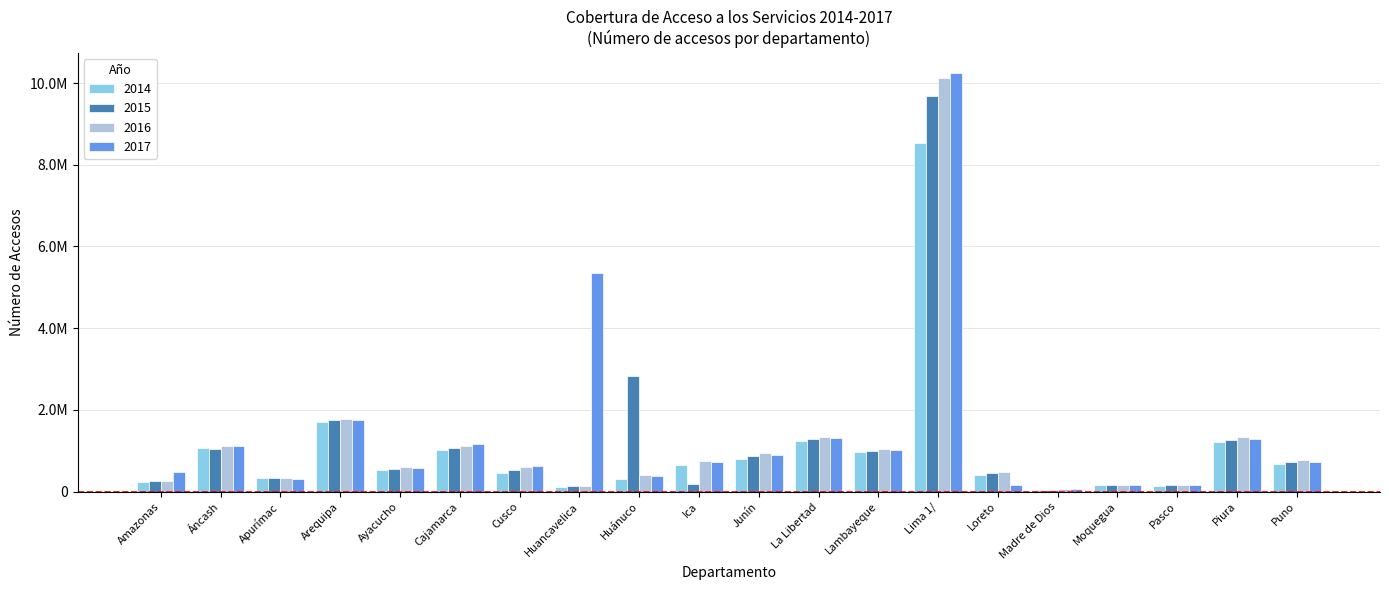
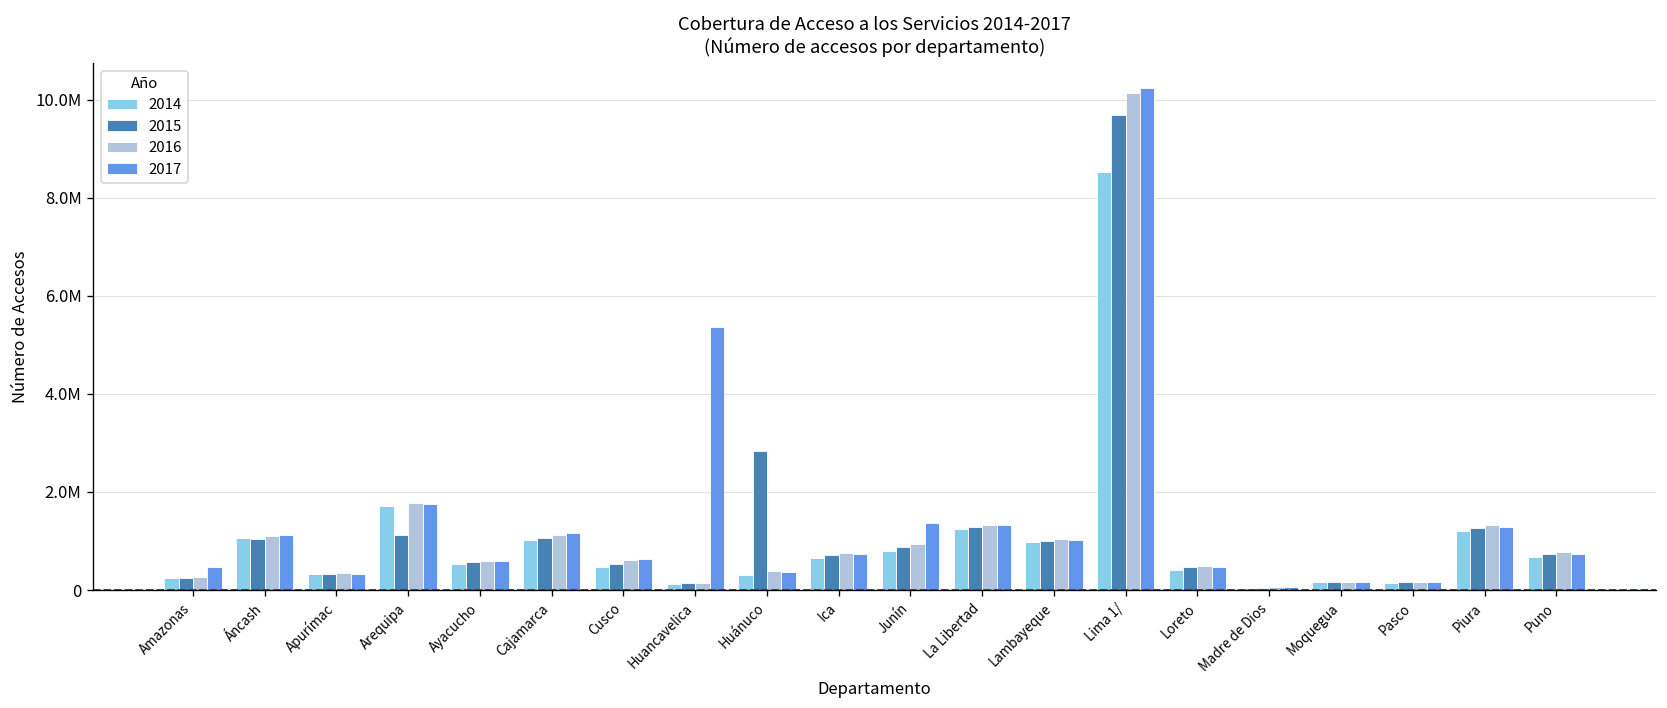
2015, Arequipa: 1800000 -> 1100000
2015, Ica: 200000 -> 700000
2017, Junín: 900000 -> 1400000
2017, Loreto: 200000 -> 500000
